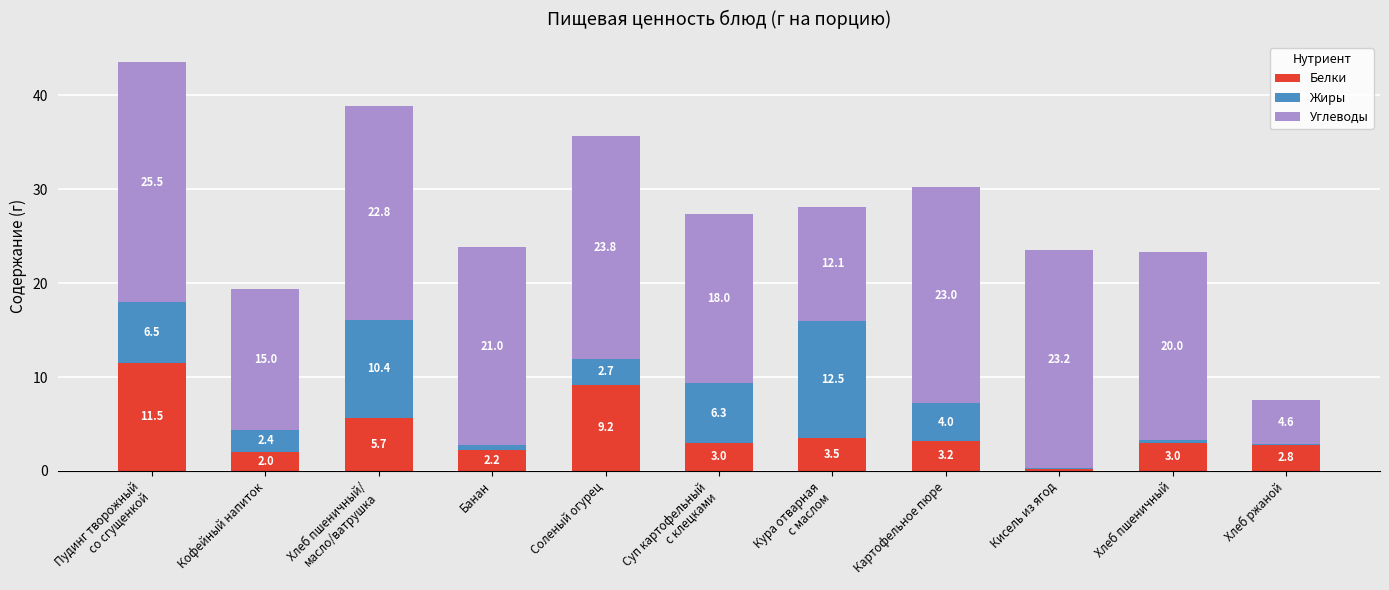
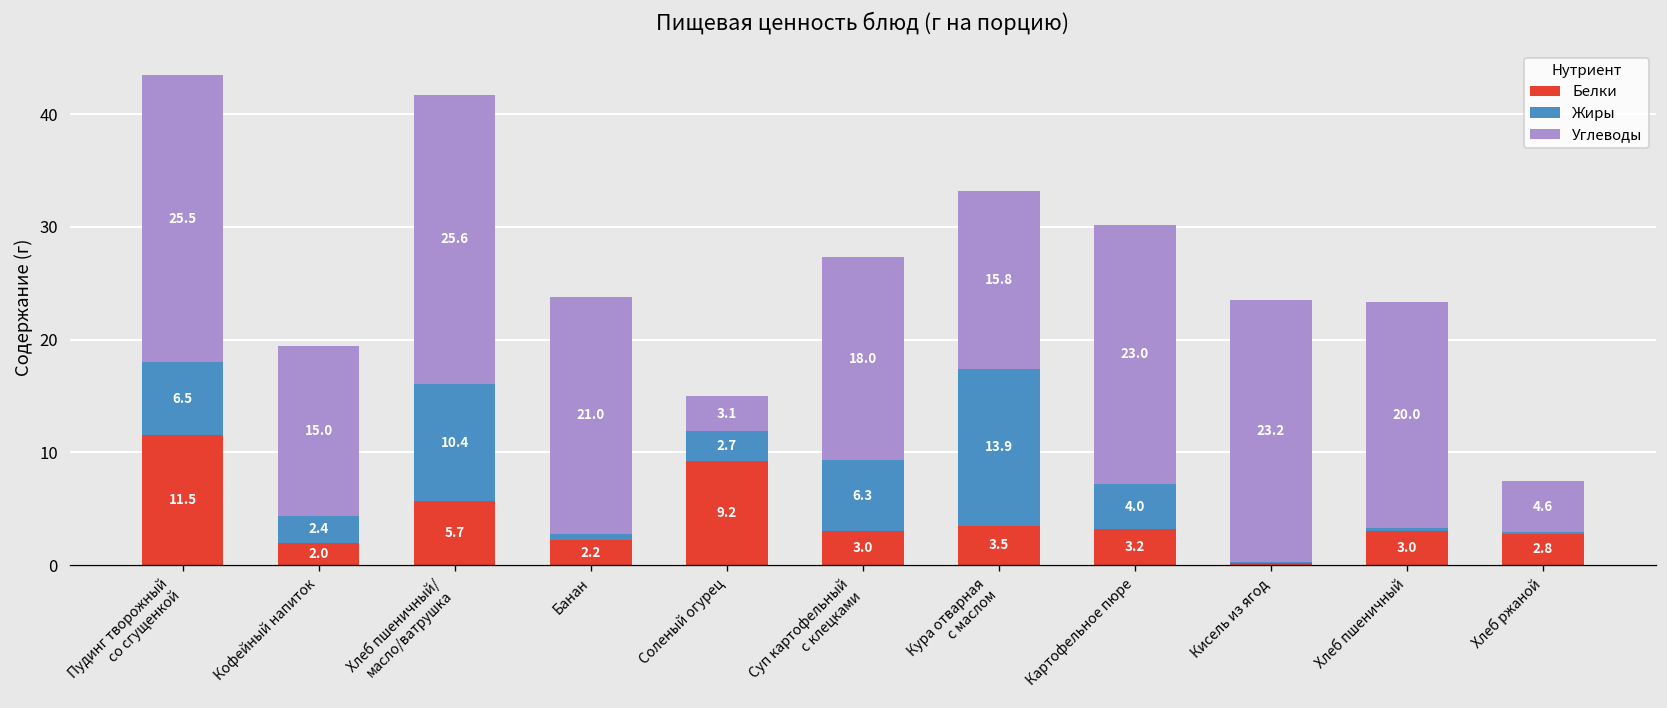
Углеводы, Хлеб пшеничный/ масло/ватрушка: 22.8 -> 25.6
Углеводы, Соленый огурец: 23.8 -> 3.1
Жиры, Кура отварная с маслом: 12.5 -> 13.9
Углеводы, Кура отварная с маслом: 12.1 -> 15.8
